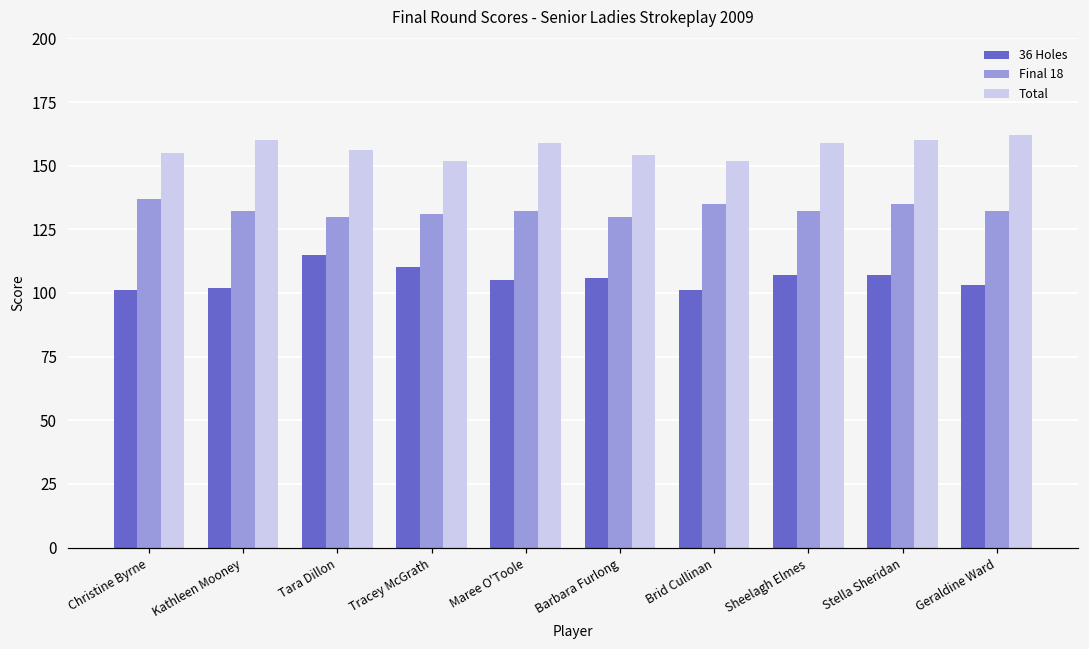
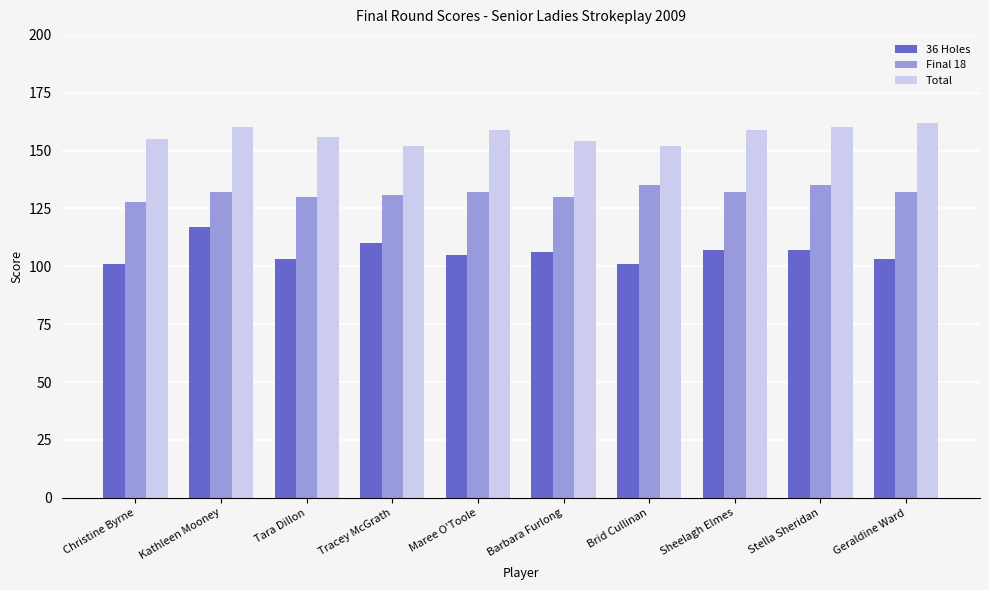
Final 18, Christine Byrne: 137 -> 128
36 Holes, Kathleen Mooney: 102 -> 117
36 Holes, Tara Dillon: 115 -> 103
